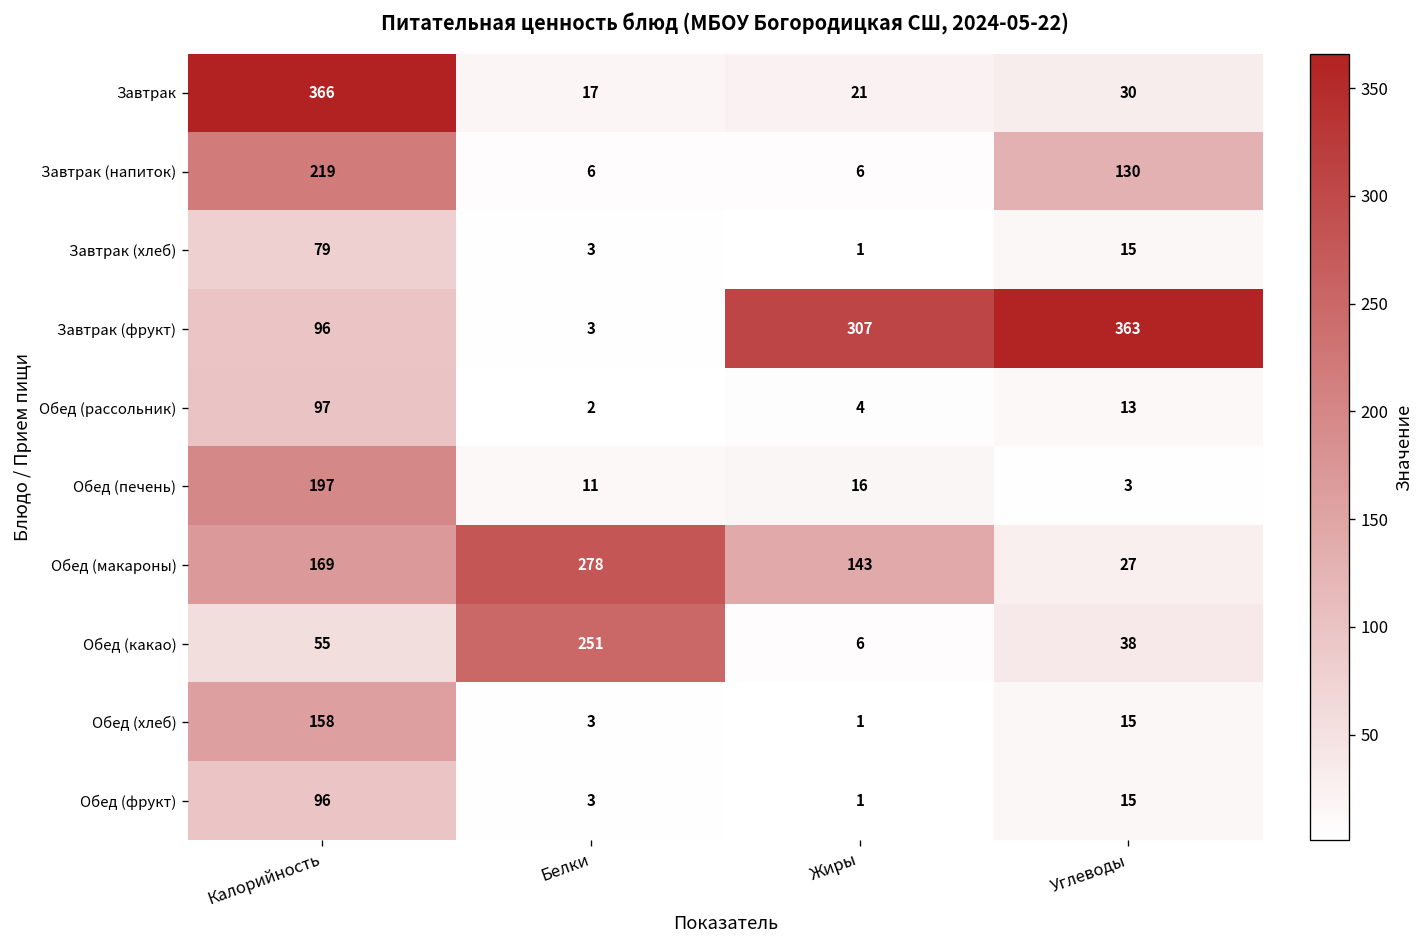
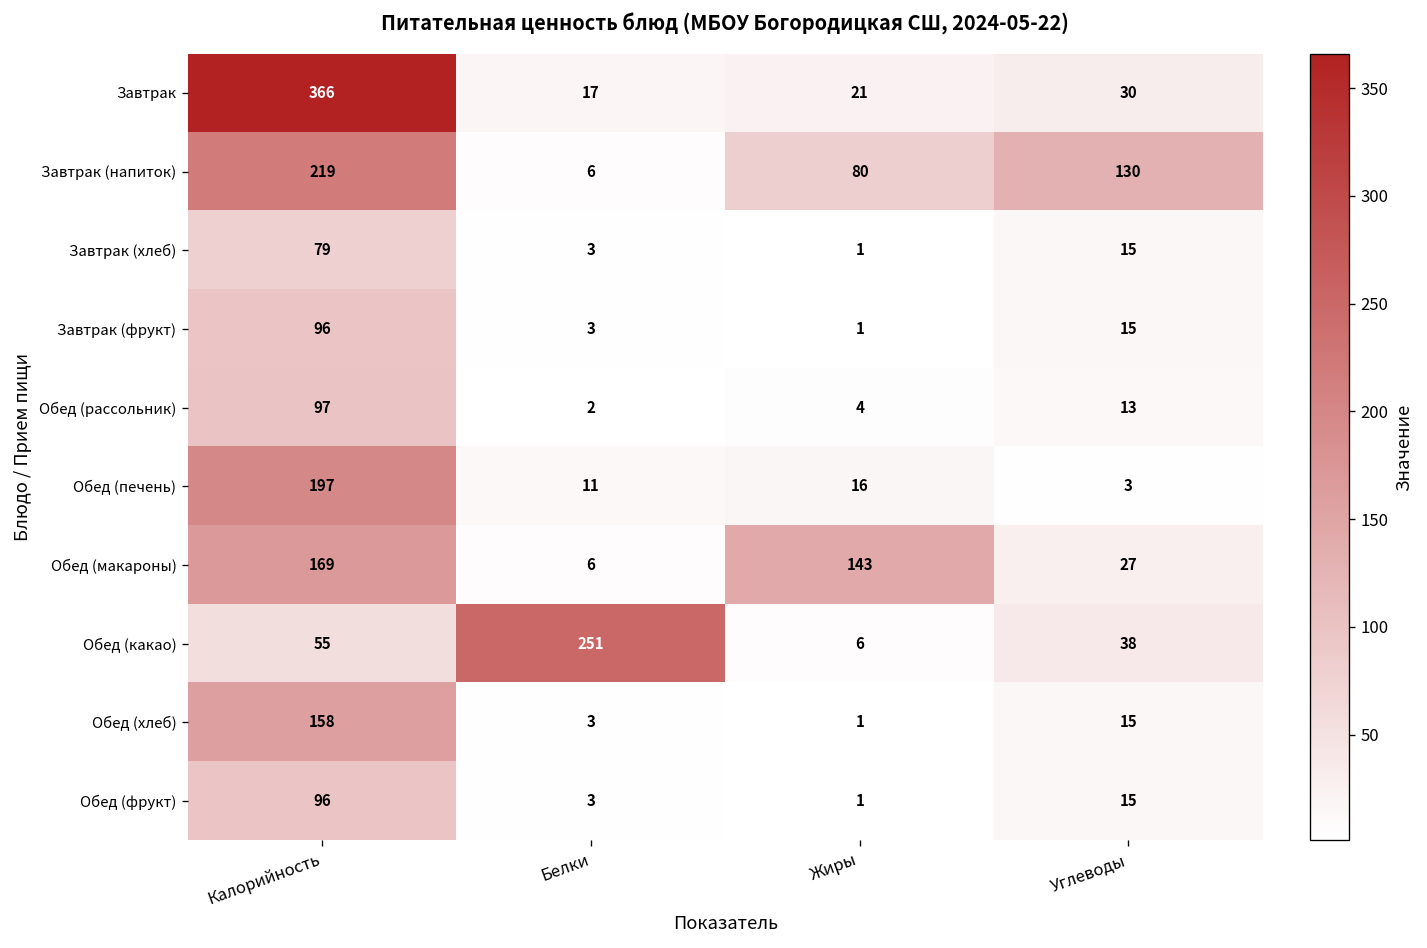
Завтрак (напиток), Жиры: 6 -> 80
Завтрак (фрукт), Жиры: 307 -> 1
Завтрак (фрукт), Углеводы: 363 -> 15
Обед (макароны), Белки: 278 -> 6
